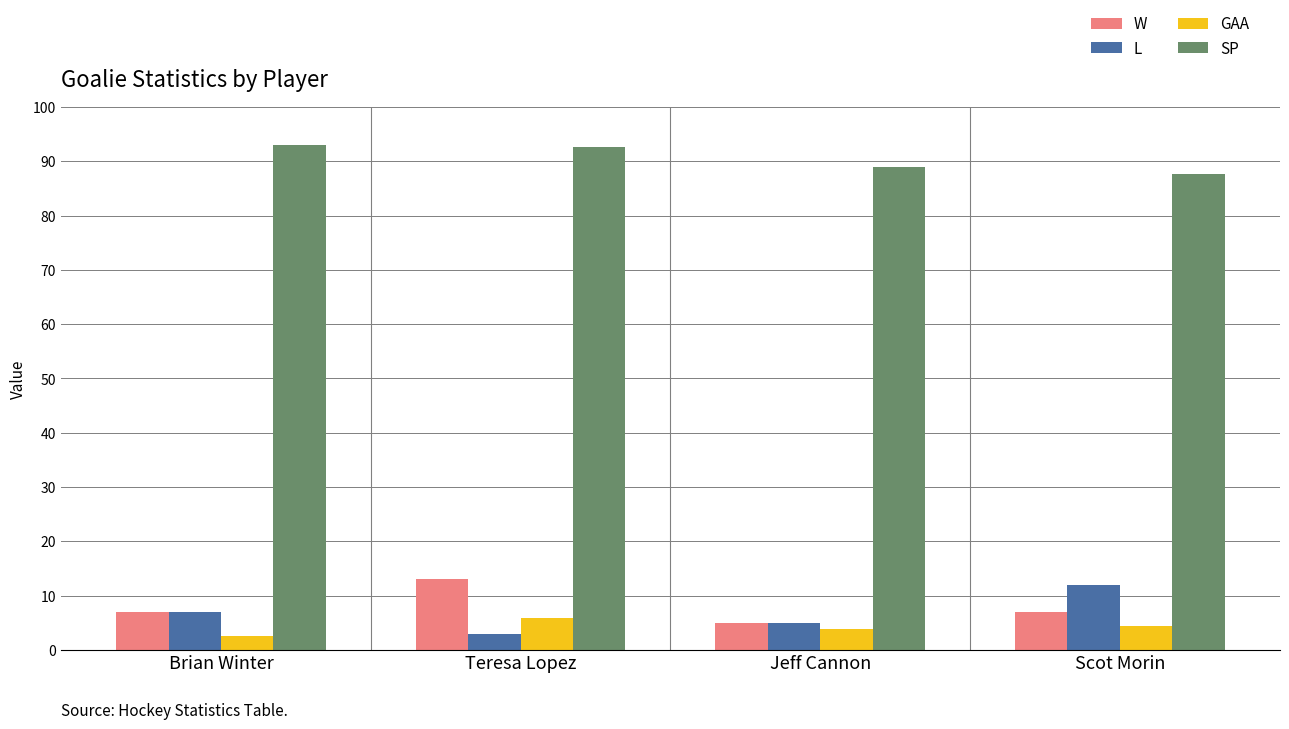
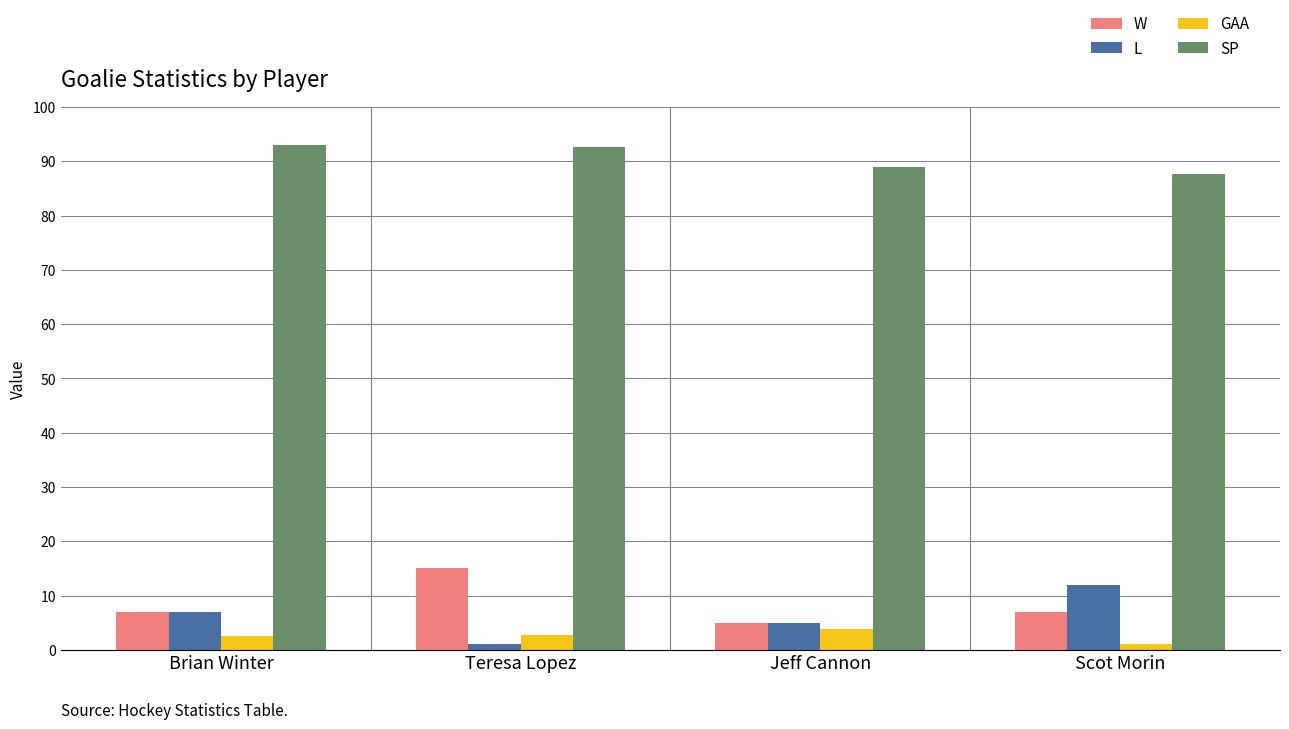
W, Teresa Lopez: 13 -> 15
L, Teresa Lopez: 3 -> 1
GAA, Teresa Lopez: 6 -> 3
GAA, Scot Morin: 4 -> 1
